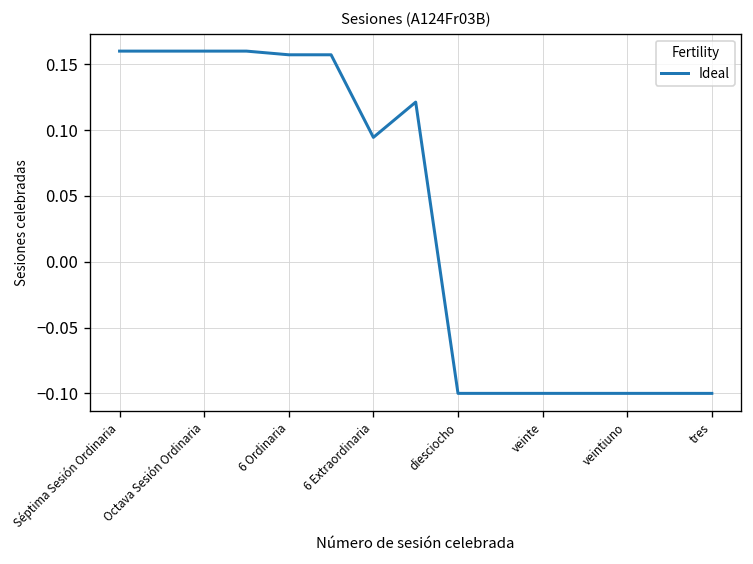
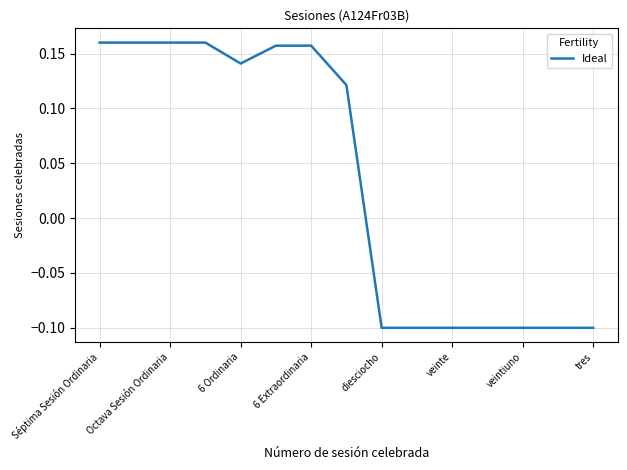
6 Ordinaria: 0.157 -> 0.141
6 Extraordinaria: 0.094 -> 0.157
